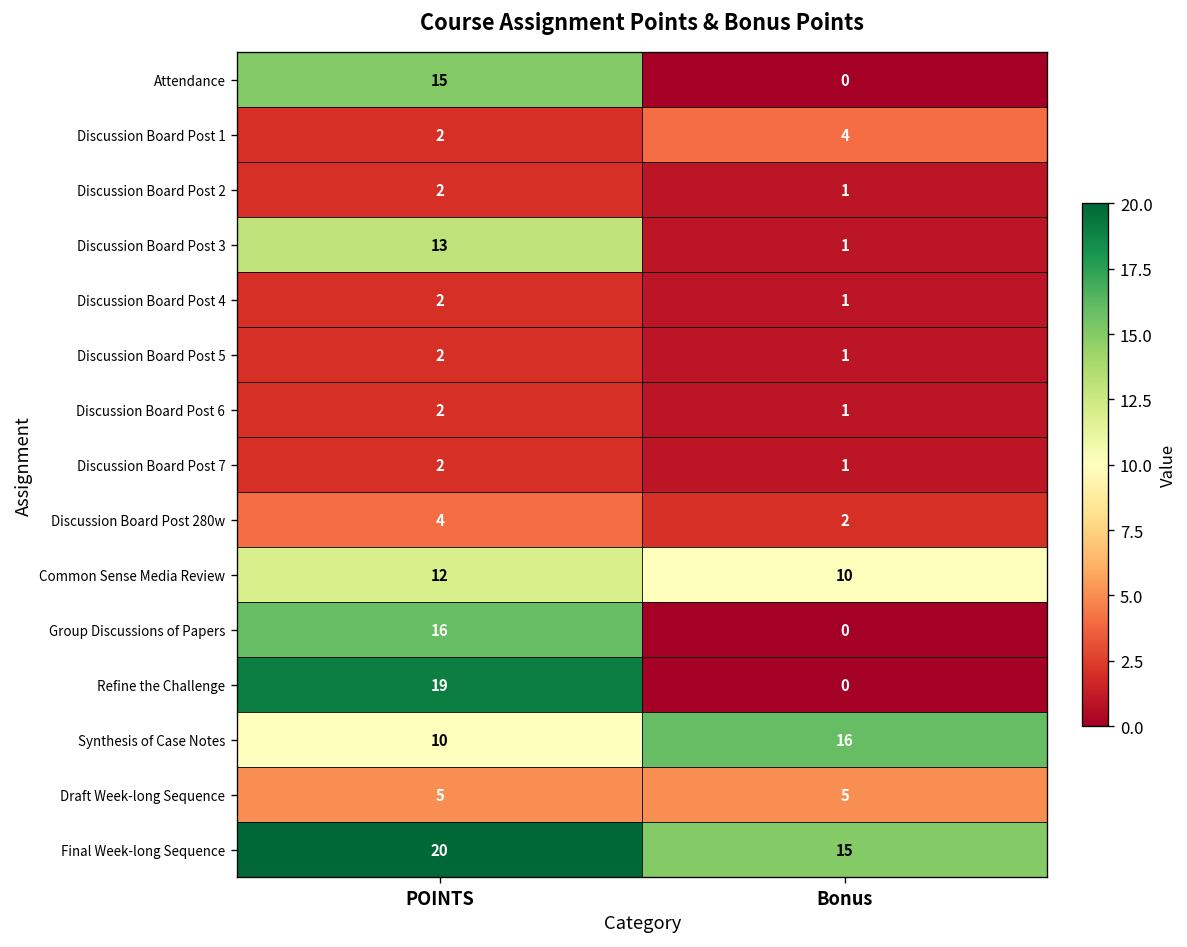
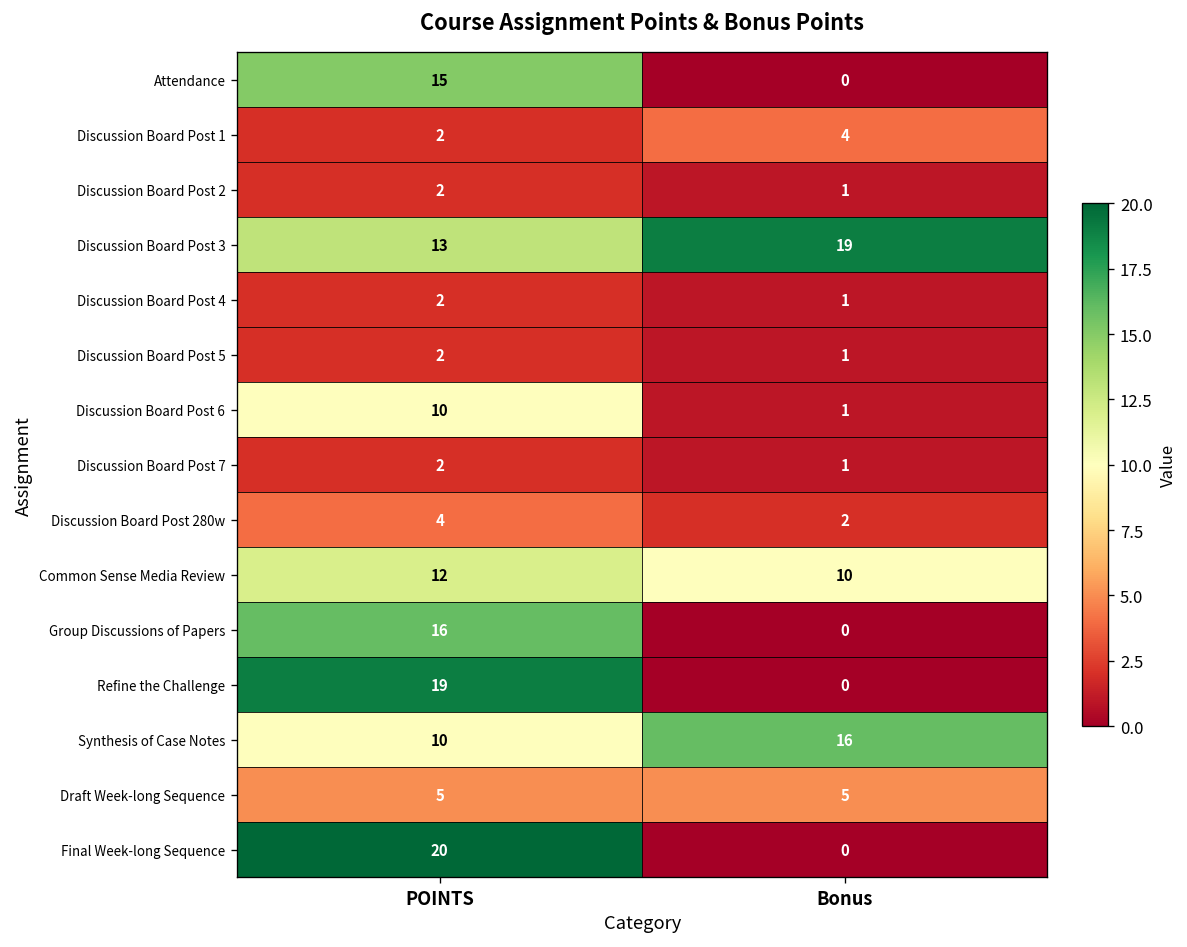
Discussion Board Post 3, Bonus: 1 -> 19
Discussion Board Post 6, POINTS: 2 -> 10
Final Week-long Sequence, Bonus: 15 -> 0
